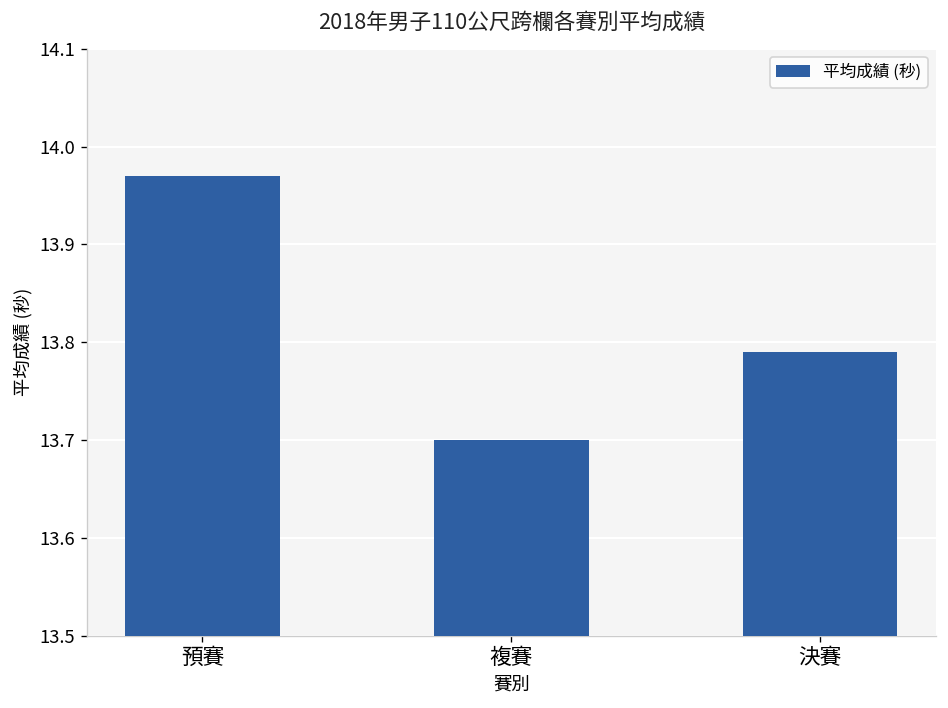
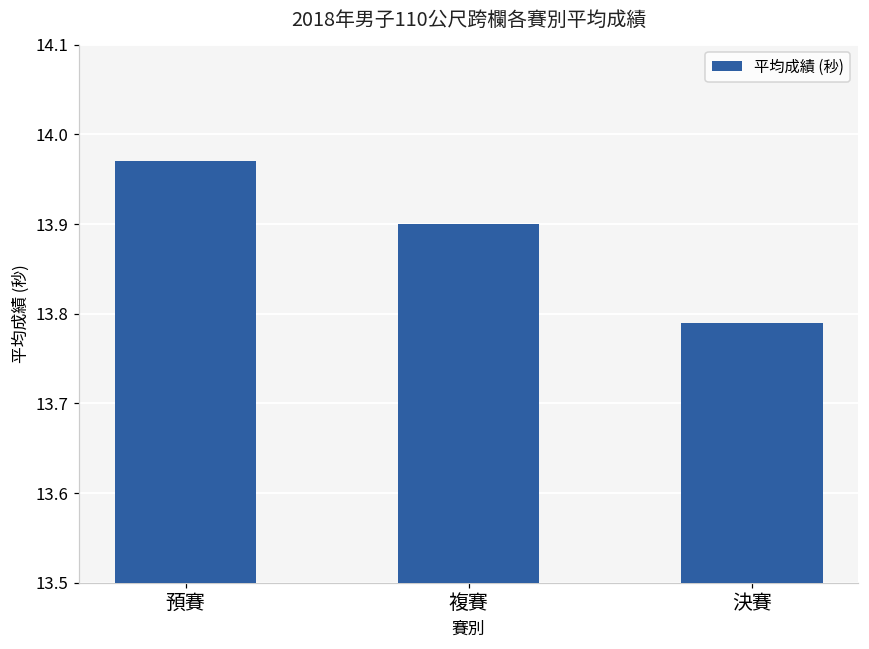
複賽: 13.7 -> 13.9
